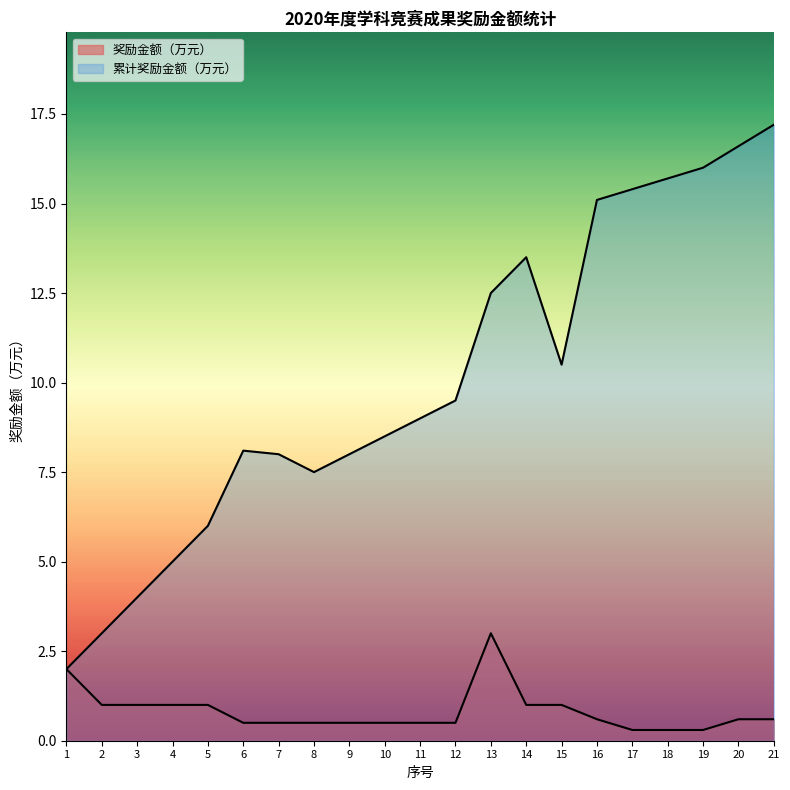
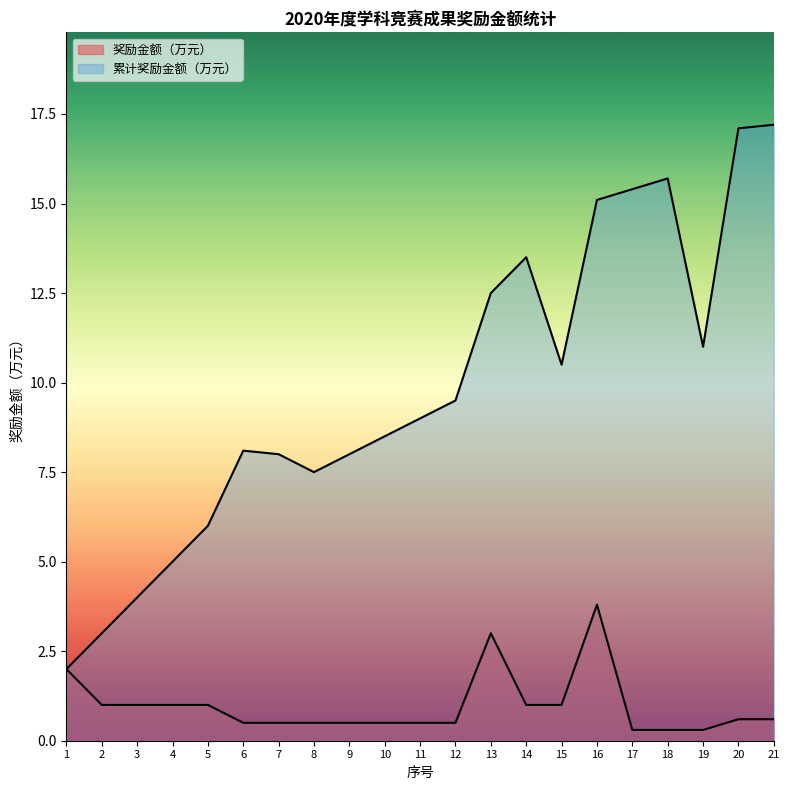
奖励金额（万元）, 16: 0.6 -> 3.8
累计奖励金额（万元）, 19: 16 -> 11
累计奖励金额（万元）, 20: 16.6 -> 17.1
